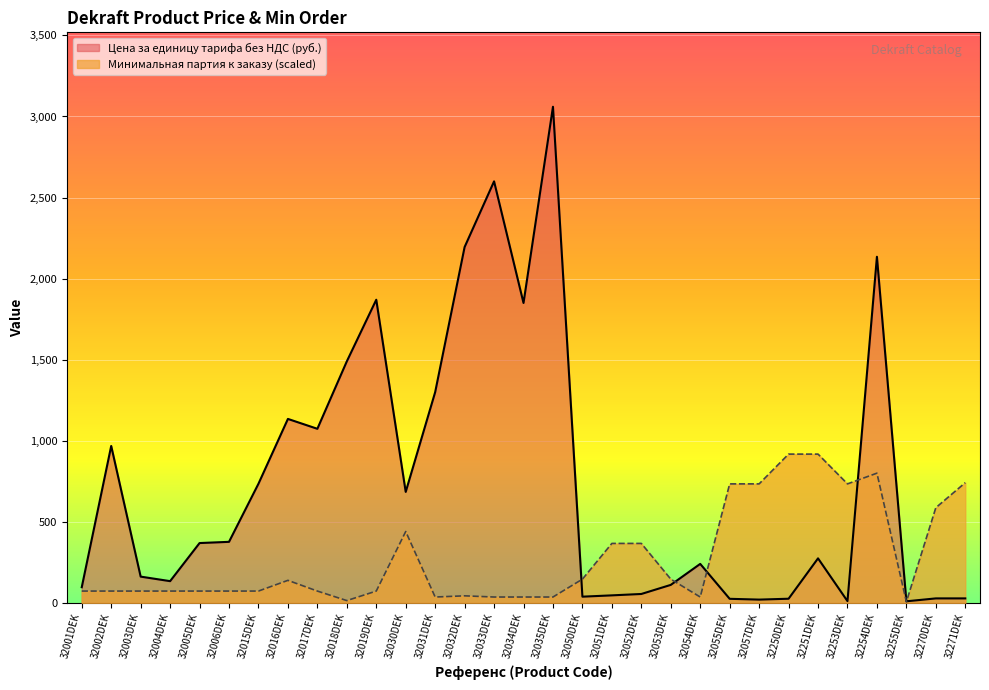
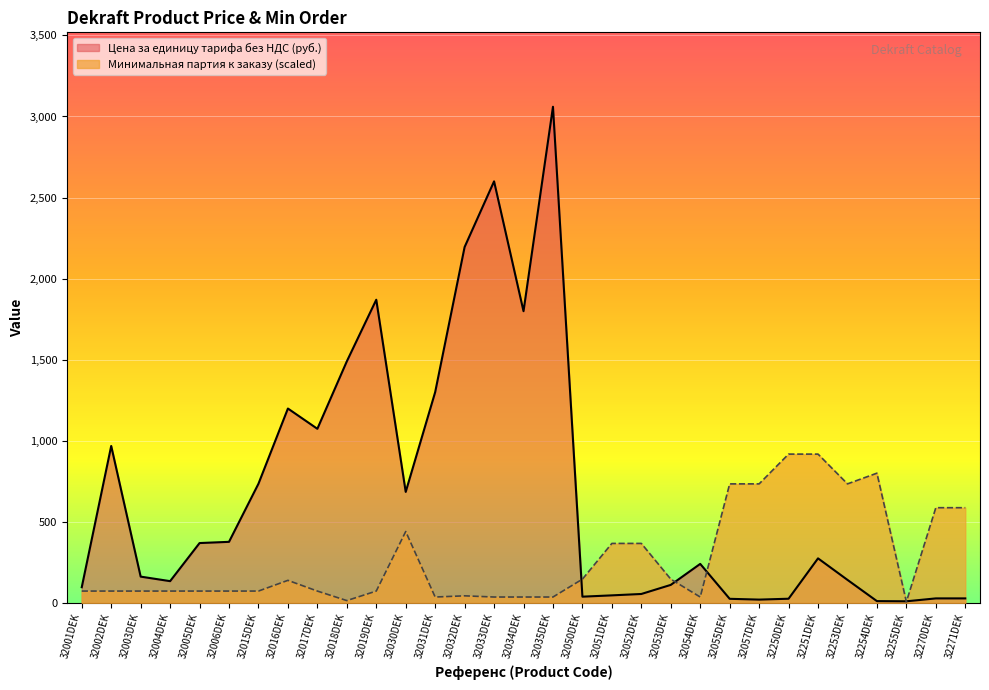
Цена за единицу тарифа без НДС (руб.), 32016DEK: 1,140 -> 1,200
Цена за единицу тарифа без НДС (руб.), 32034DEK: 1,850 -> 1,800
Цена за единицу тарифа без НДС (руб.), 32253DEK: 10 -> 140
Цена за единицу тарифа без НДС (руб.), 32254DEK: 2,140 -> 10
Минимальная партия к заказу (scaled), 32271DEK: 740 -> 590
